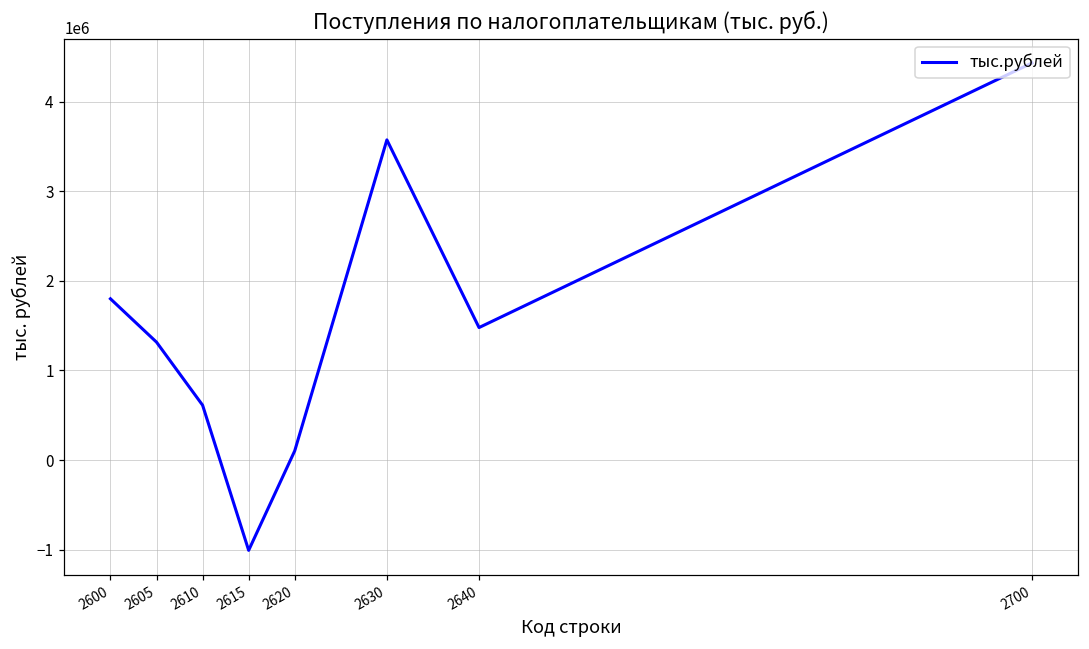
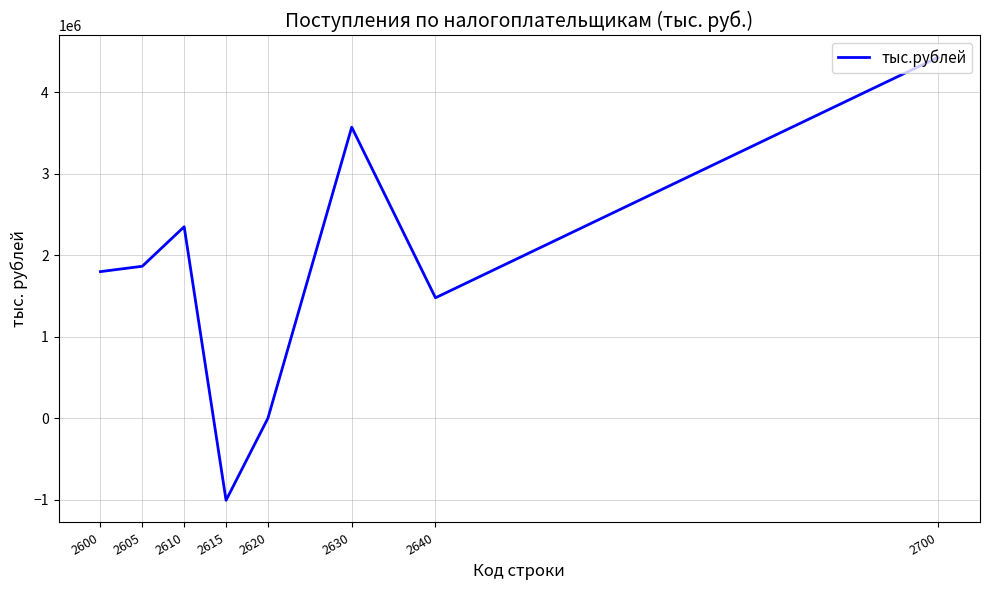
2605: 1300000 -> 1900000
2610: 600000 -> 2300000
2620: 100000 -> 0
